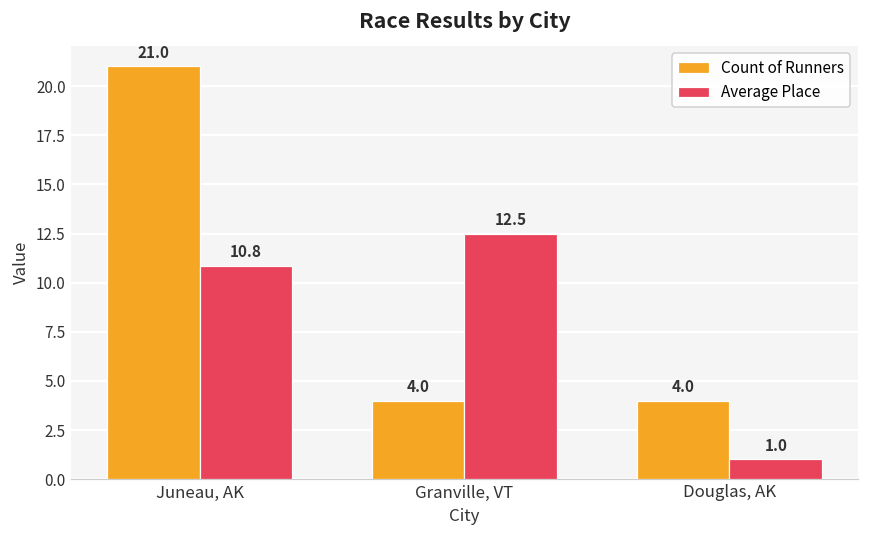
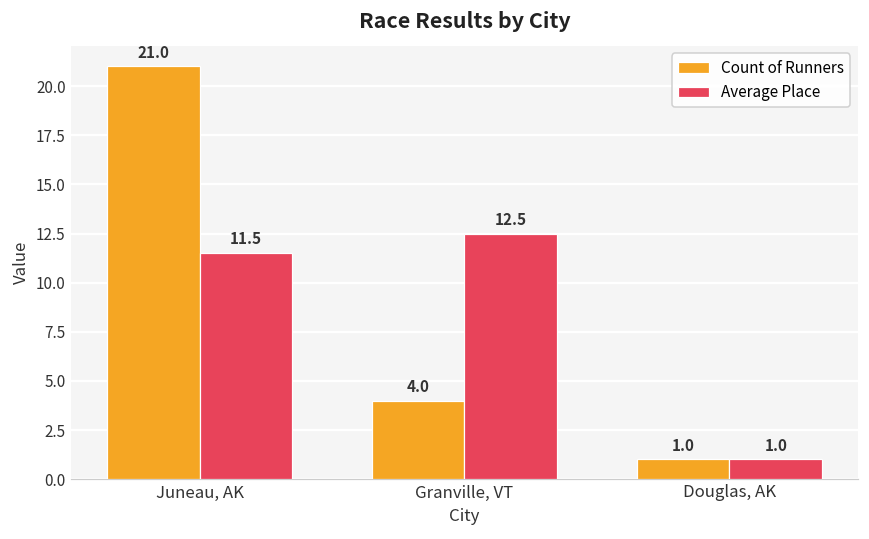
Average Place, Juneau, AK: 10.8 -> 11.5
Count of Runners, Douglas, AK: 4.0 -> 1.0
